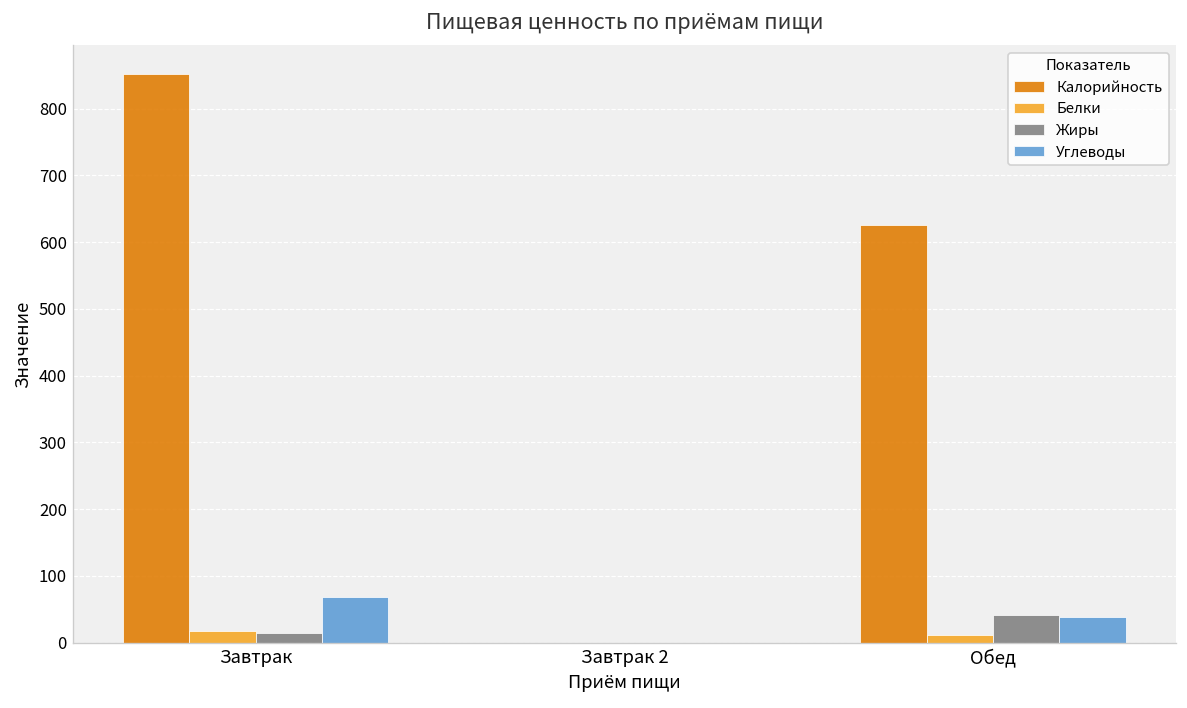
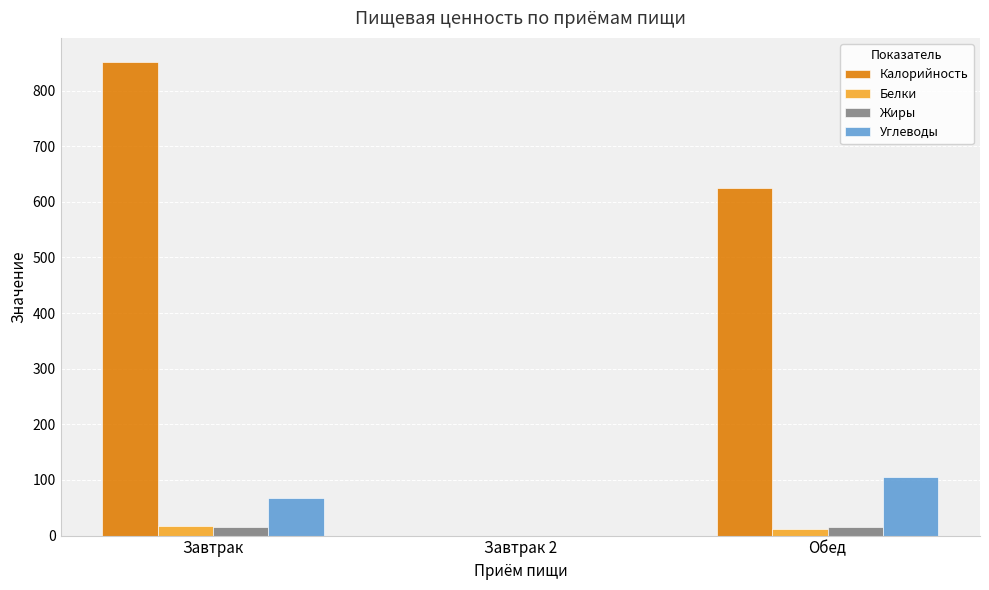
Жиры, Обед: 40 -> 20
Углеводы, Обед: 40 -> 110
